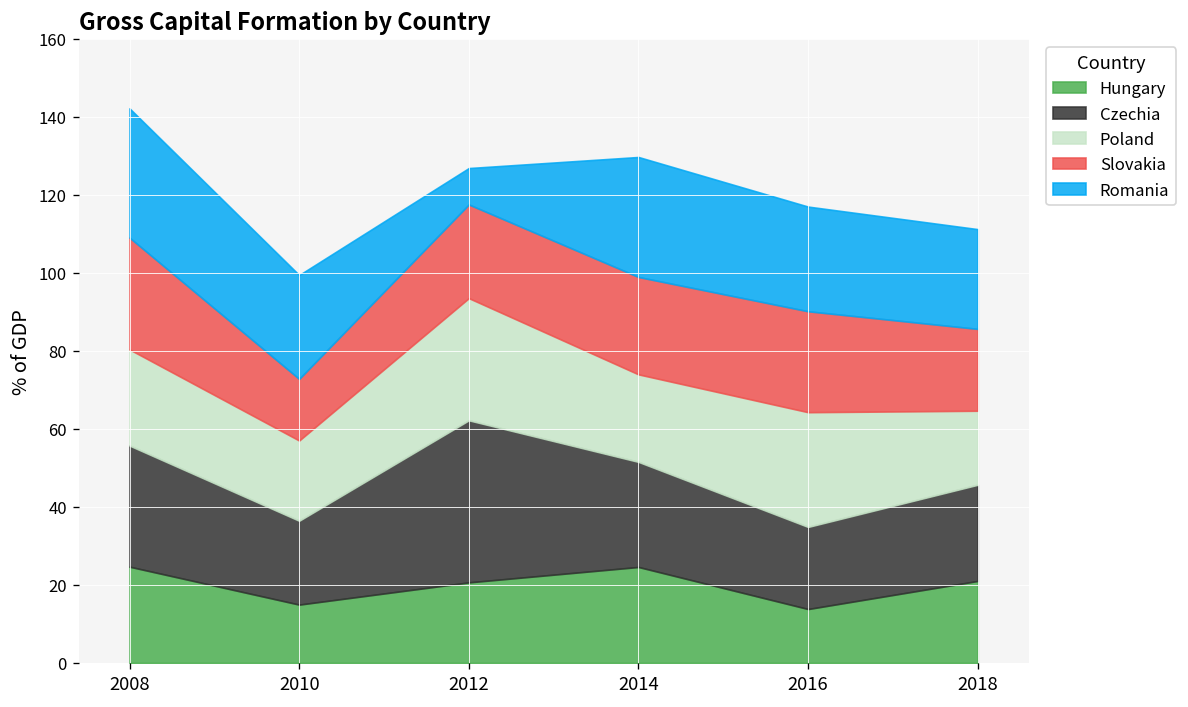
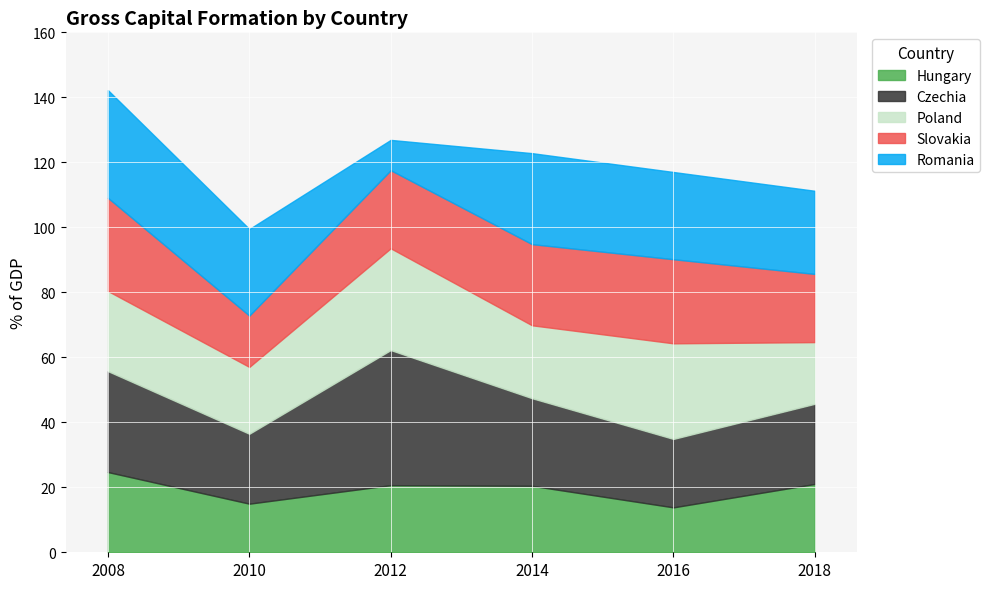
Hungary, 2014: 25 -> 20
Romania, 2014: 31 -> 28
